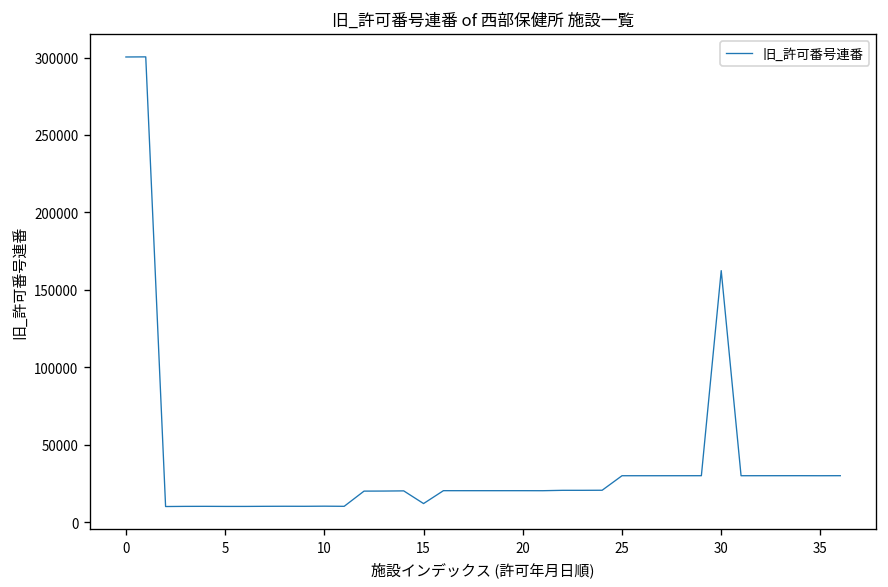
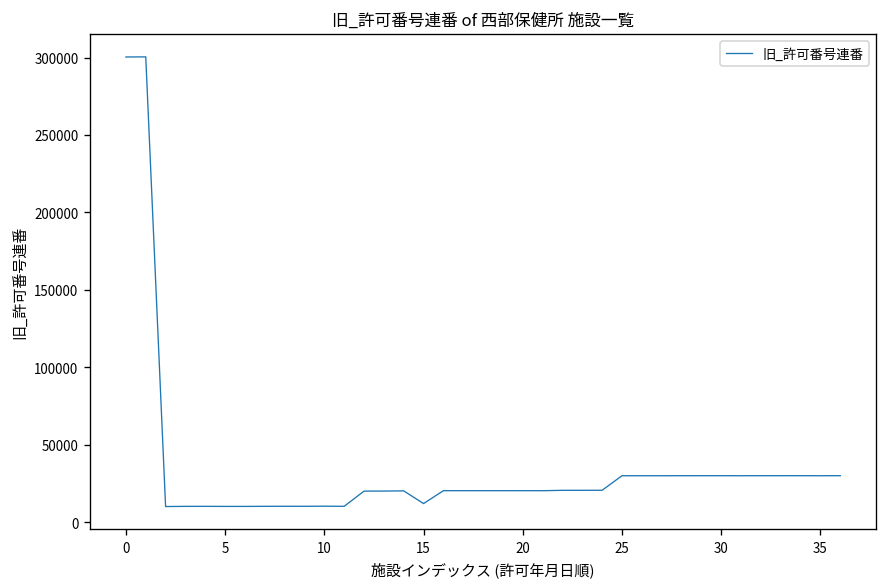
30: 162000 -> 30000
